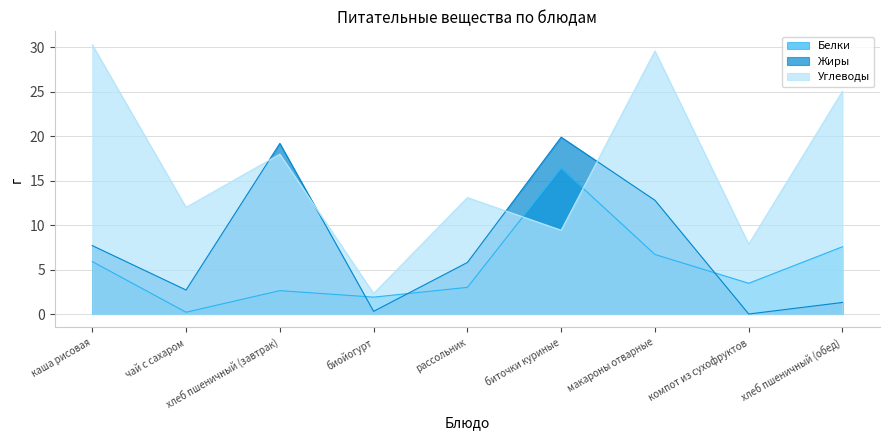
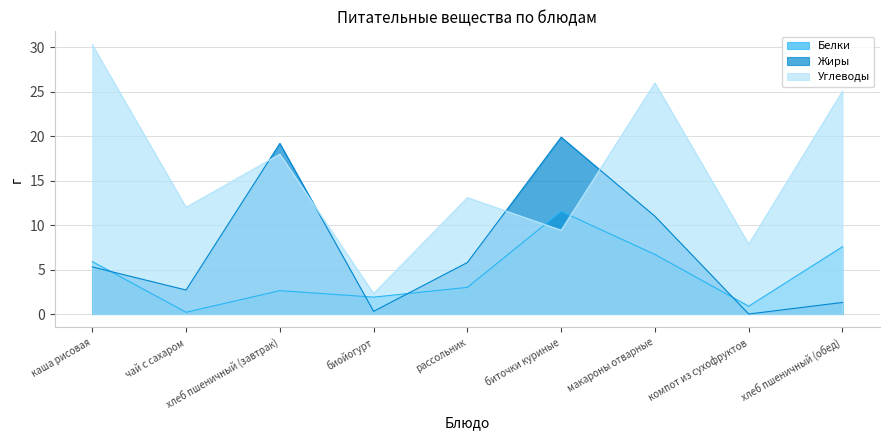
Жиры, каша рисовая: 8 -> 5
Белки, биточки куриные: 16 -> 12
Жиры, макароны отварные: 13 -> 11
Углеводы, макароны отварные: 30 -> 26
Белки, компот из сухофруктов: 3 -> 1
